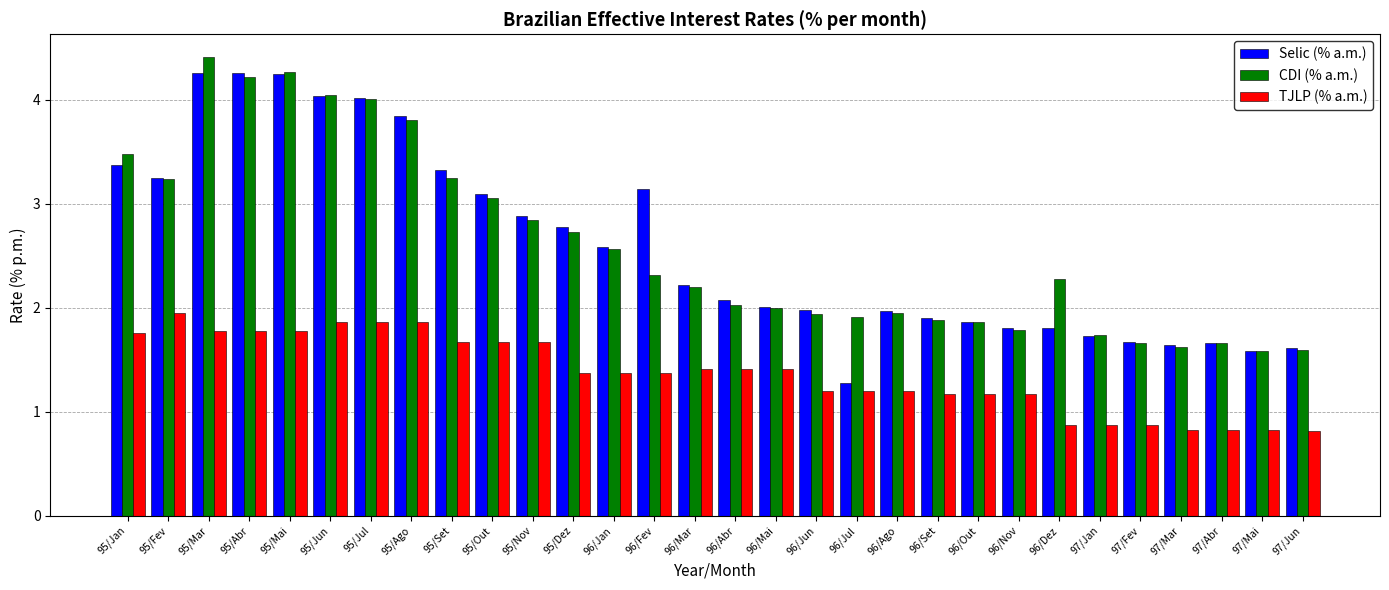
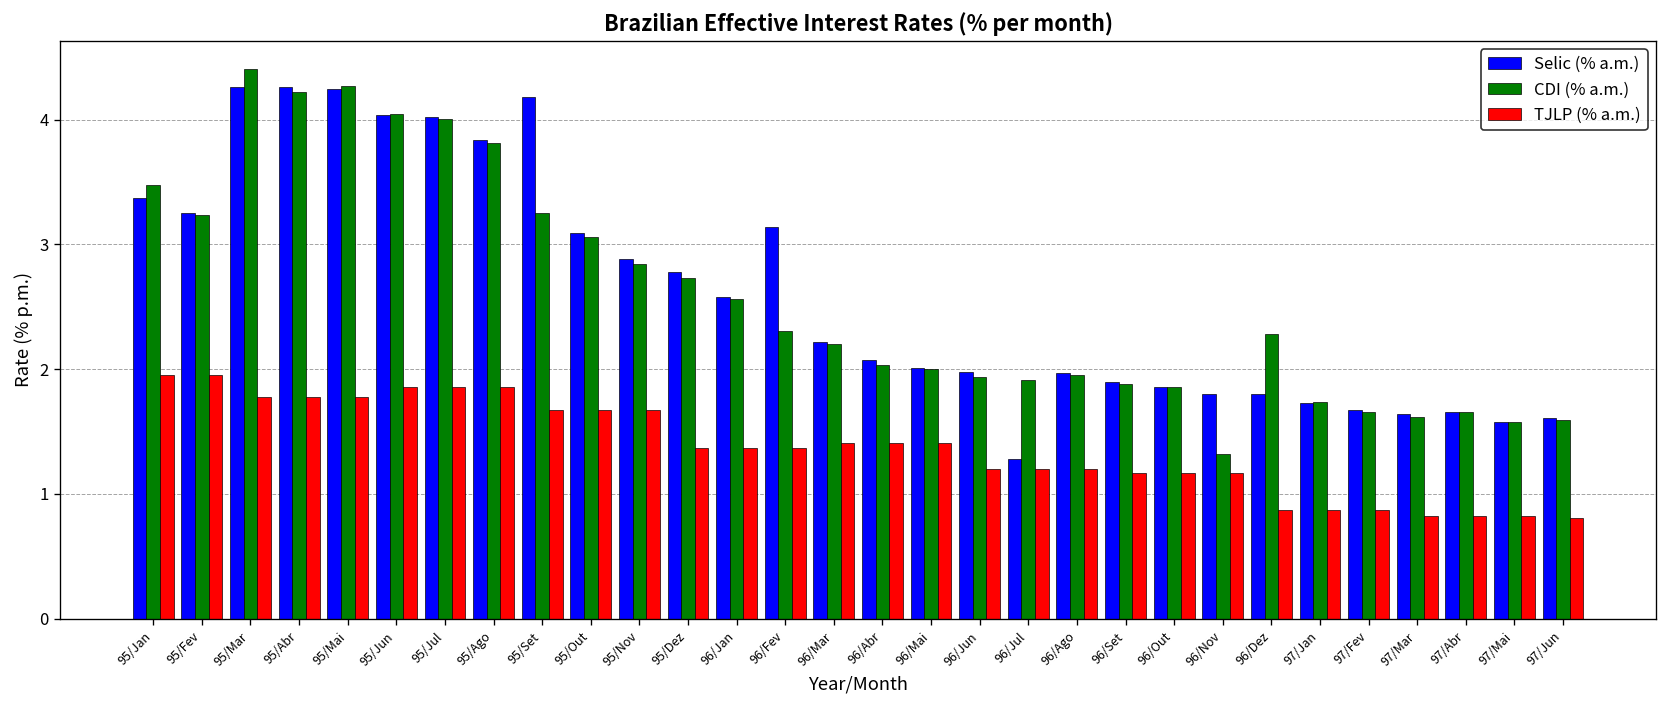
TJLP (% a.m.), 95/Jan: 1.76 -> 1.95
Selic (% a.m.), 95/Set: 3.32 -> 4.18
CDI (% a.m.), 96/Nov: 1.79 -> 1.32
